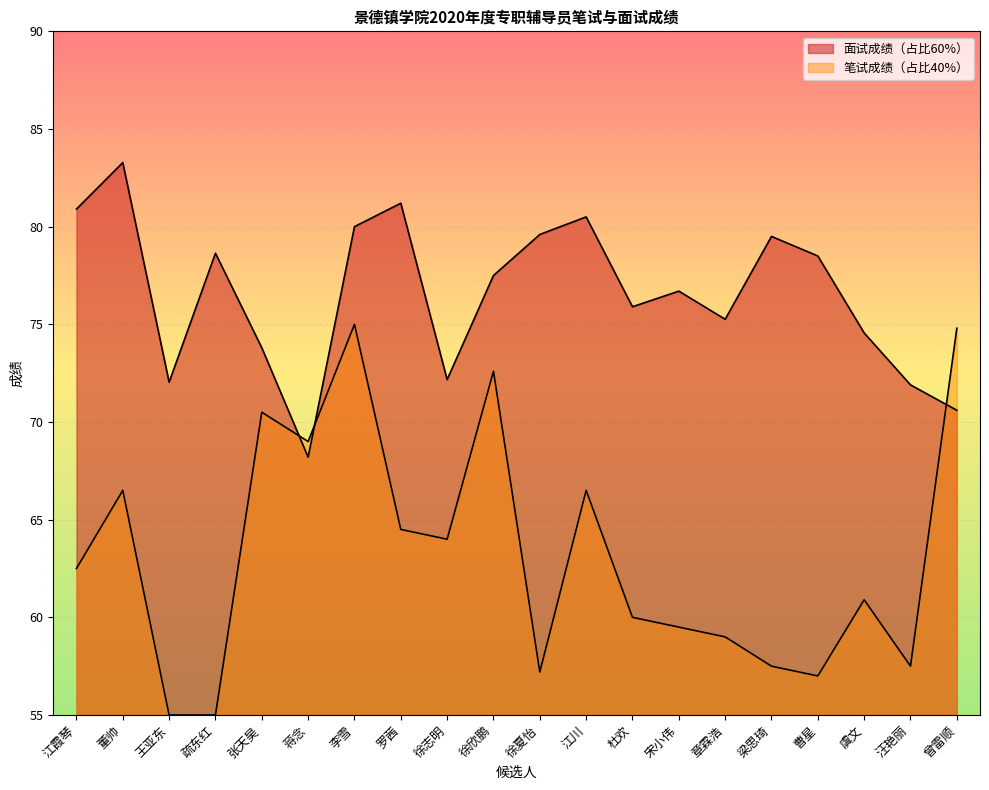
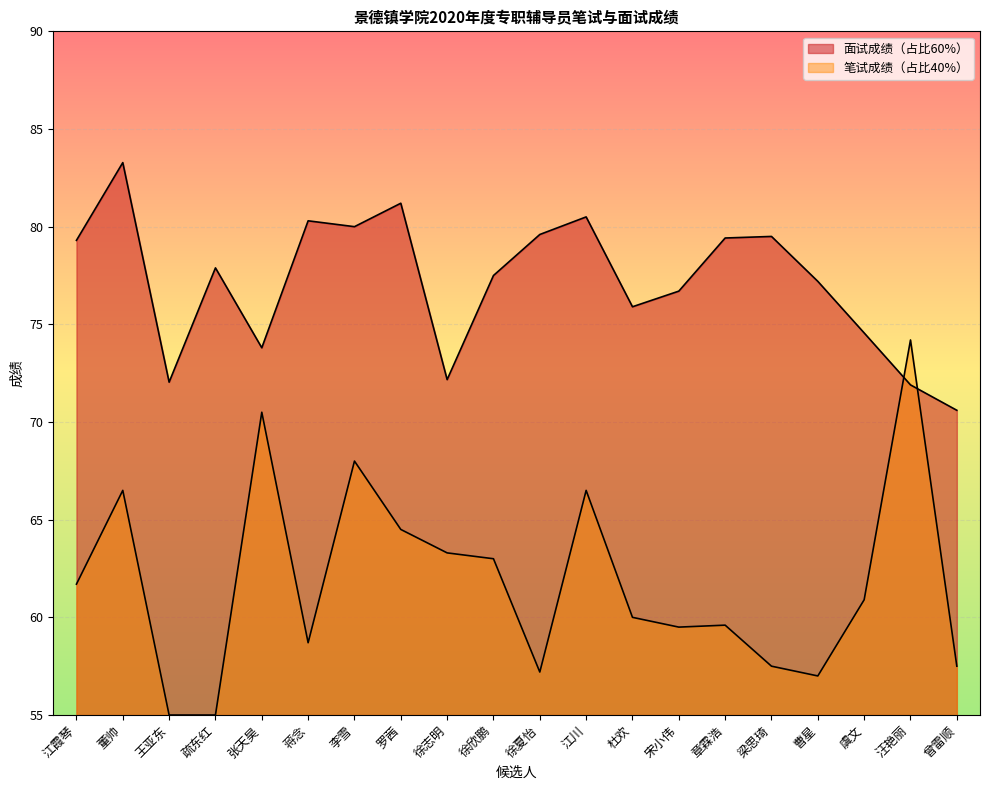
面试成绩（占比60%）, 江霞琴: 80.9 -> 79.3
笔试成绩（占比40%）, 江霞琴: 62.5 -> 61.7
面试成绩（占比60%）, 疏东红: 78.6 -> 77.9
面试成绩（占比60%）, 蒋念: 68.2 -> 80.3
笔试成绩（占比40%）, 蒋念: 69.0 -> 58.7
笔试成绩（占比40%）, 李雪: 75 -> 68
笔试成绩（占比40%）, 徐志明: 64.0 -> 63.3
笔试成绩（占比40%）, 徐欣鹏: 72.6 -> 63.0
面试成绩（占比60%）, 章霖浩: 75.3 -> 79.4
笔试成绩（占比40%）, 章霖浩: 59.0 -> 59.6
面试成绩（占比60%）, 曹星: 78.5 -> 77.2
笔试成绩（占比40%）, 汪艳丽: 57.5 -> 74.2
笔试成绩（占比40%）, 曾雷顺: 74.8 -> 57.5
